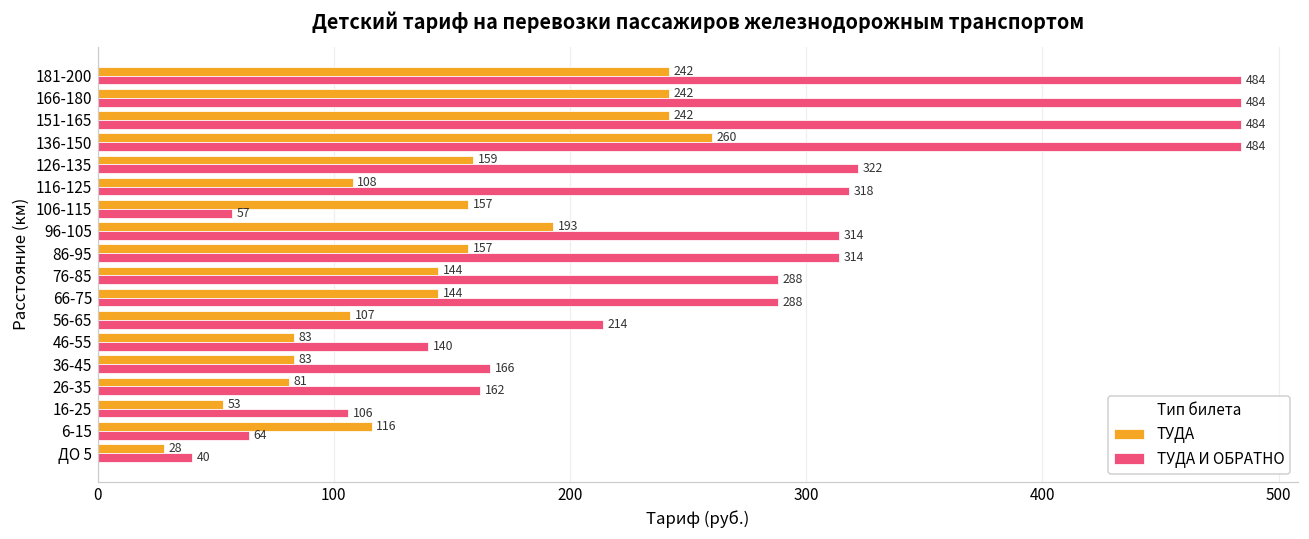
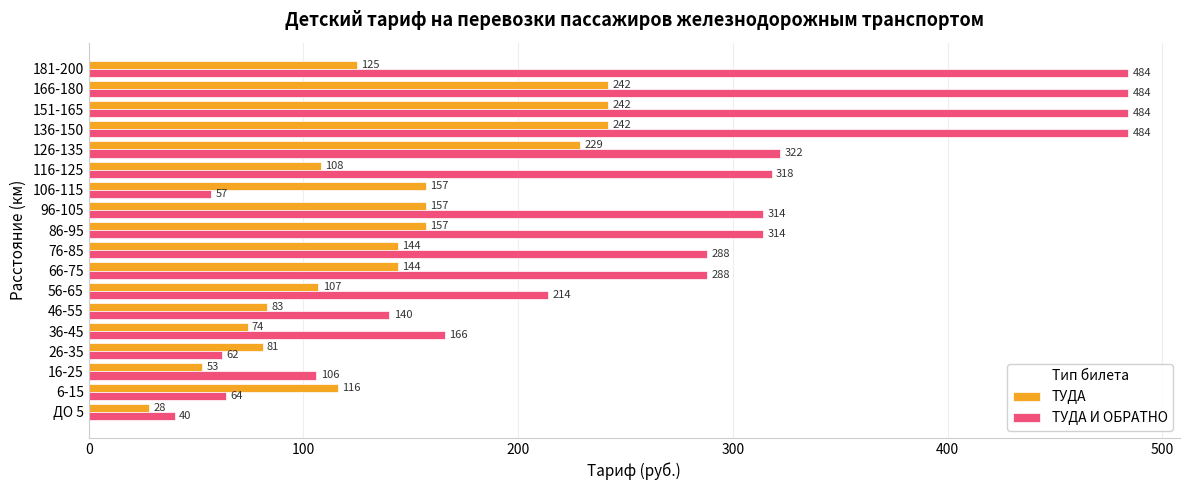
ТУДА, 181-200: 242 -> 125
ТУДА, 136-150: 260 -> 242
ТУДА, 126-135: 159 -> 229
ТУДА, 96-105: 193 -> 157
ТУДА, 36-45: 83 -> 74
ТУДА И ОБРАТНО, 26-35: 162 -> 62
